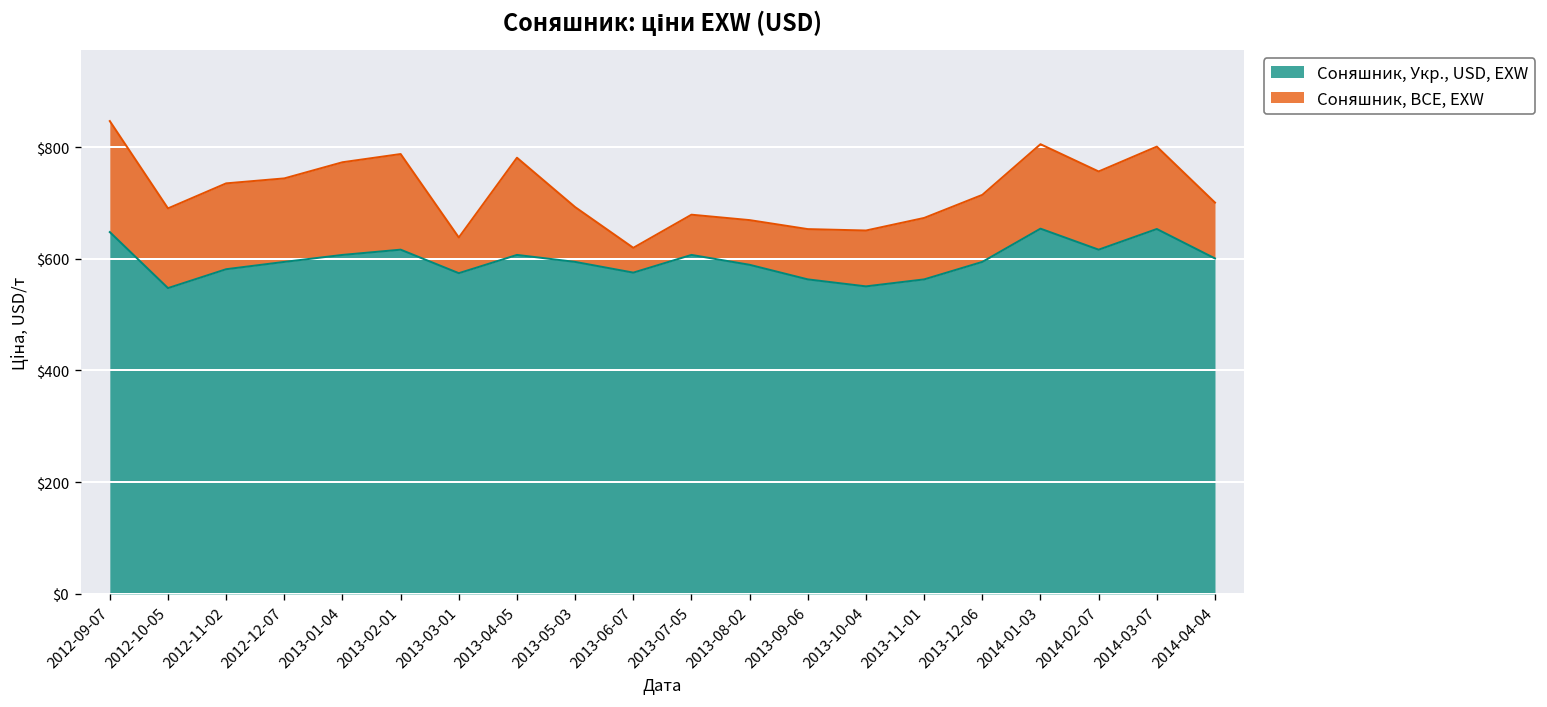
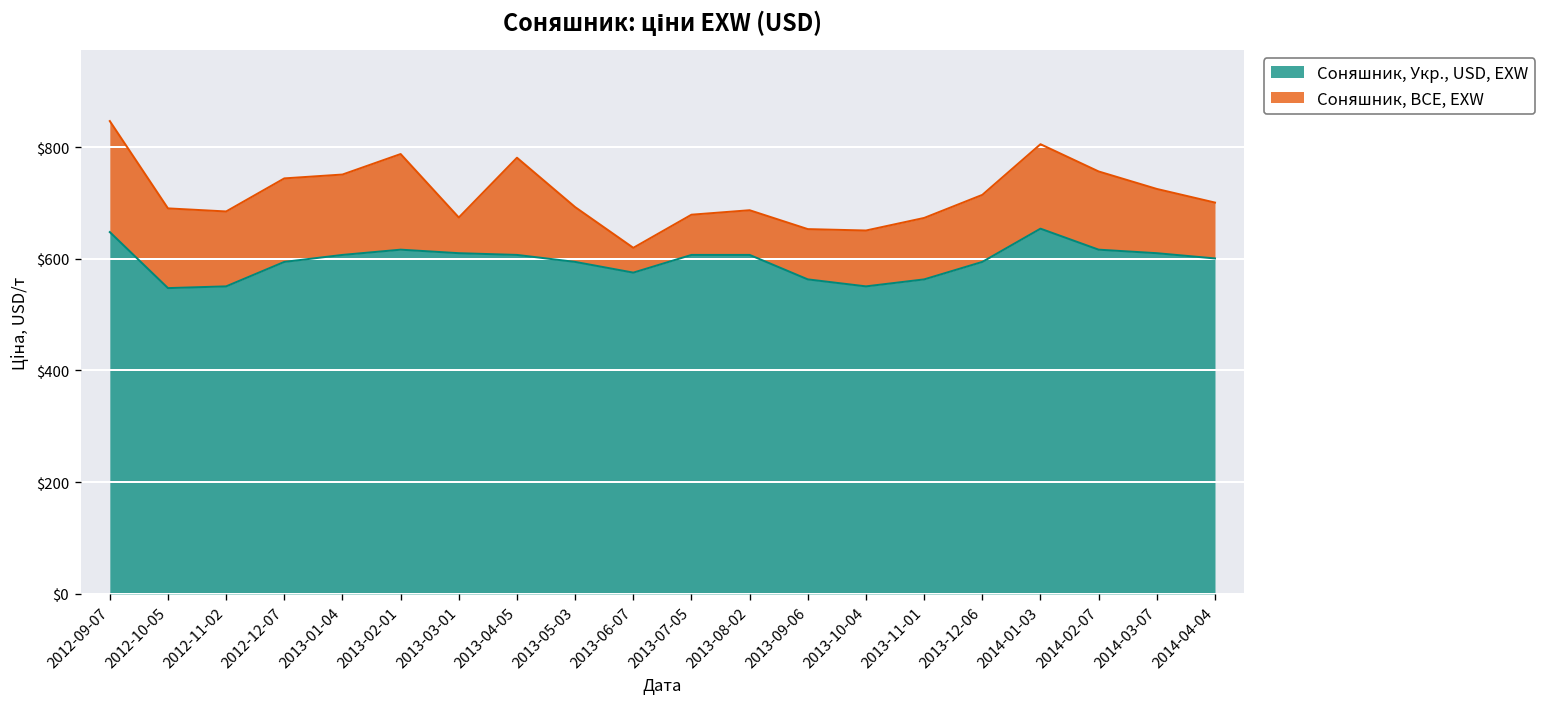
Соняшник, Укр., USD, EXW, 2012-11-02: $580 -> $550
Соняшник, BCE, EXW, 2012-11-02: $150 -> $130
Соняшник, BCE, EXW, 2013-01-04: $170 -> $140
Соняшник, Укр., USD, EXW, 2013-03-01: $570 -> $610
Соняшник, Укр., USD, EXW, 2013-08-02: $590 -> $610
Соняшник, Укр., USD, EXW, 2014-03-07: $650 -> $610
Соняшник, BCE, EXW, 2014-03-07: $150 -> $120
